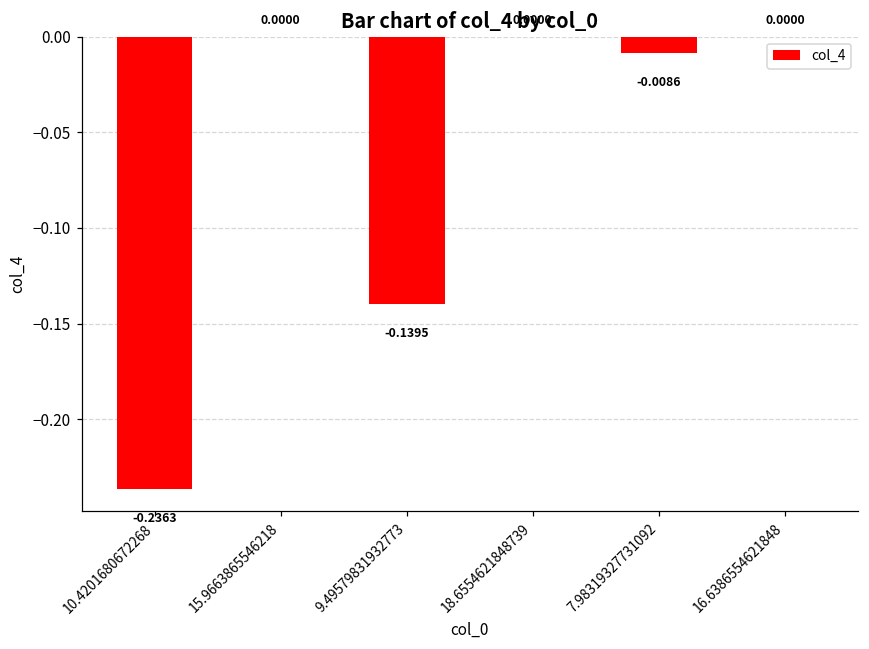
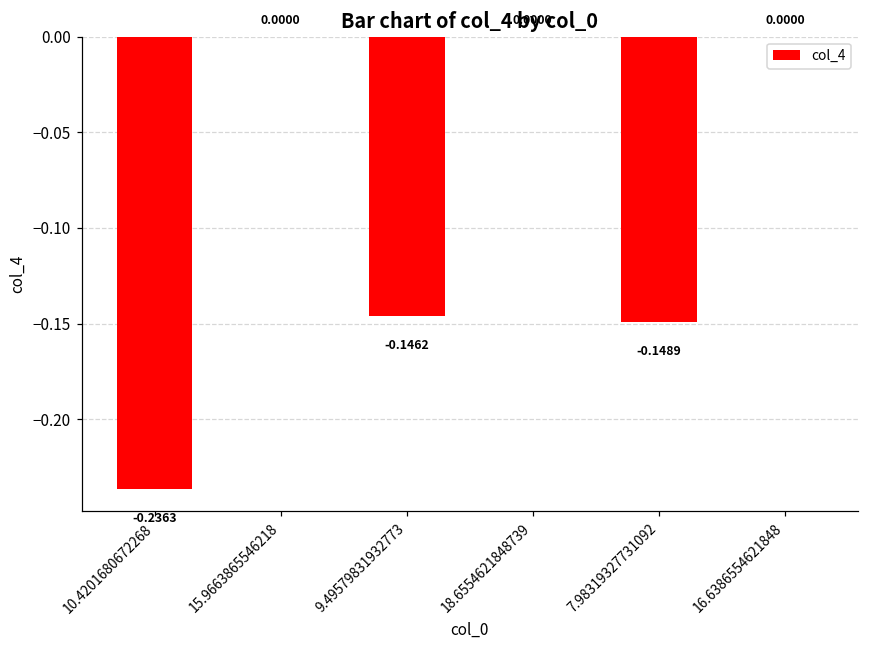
9.49579831932773: -0.1395 -> -0.1462
7.98319327731092: -0.0086 -> -0.1489
